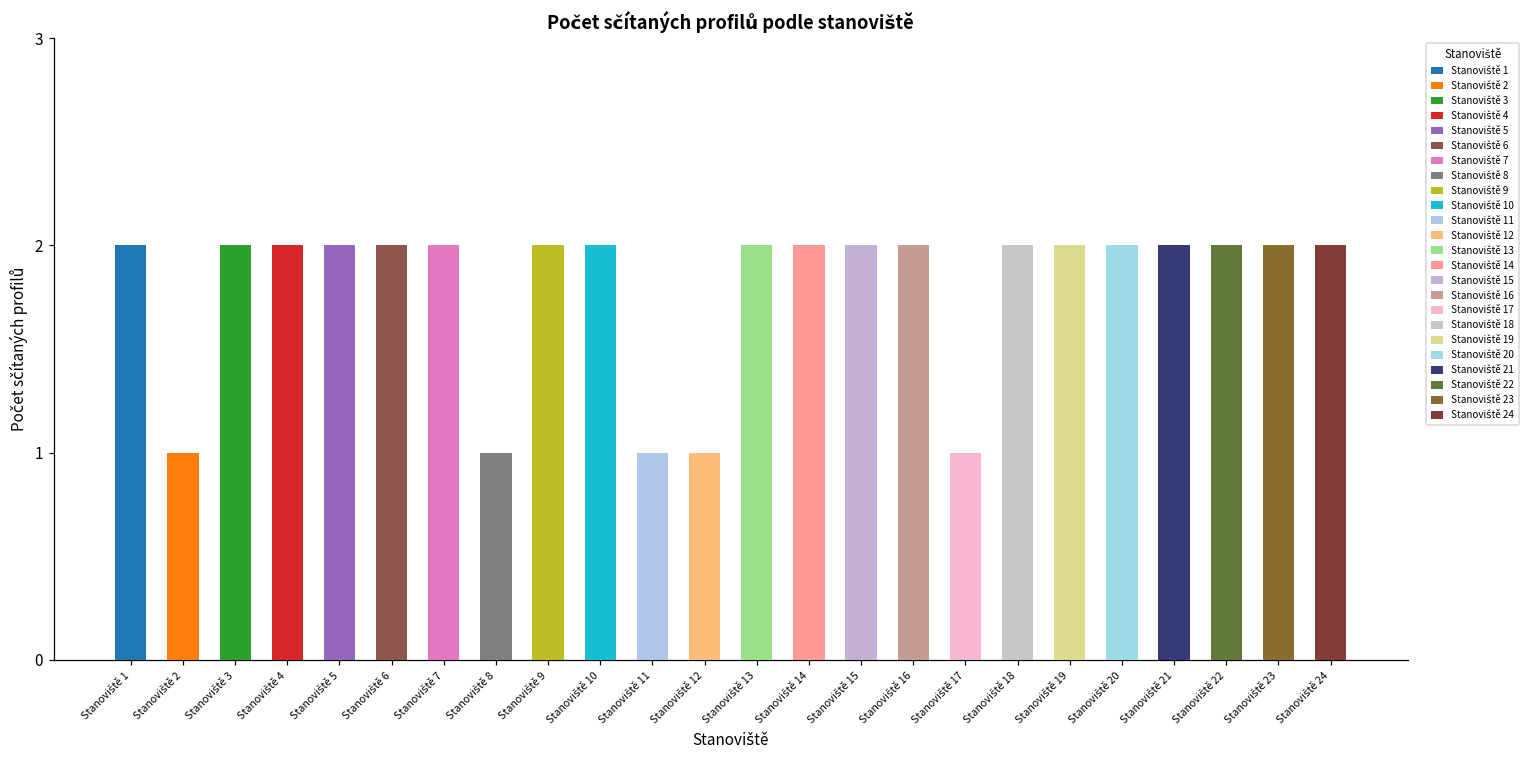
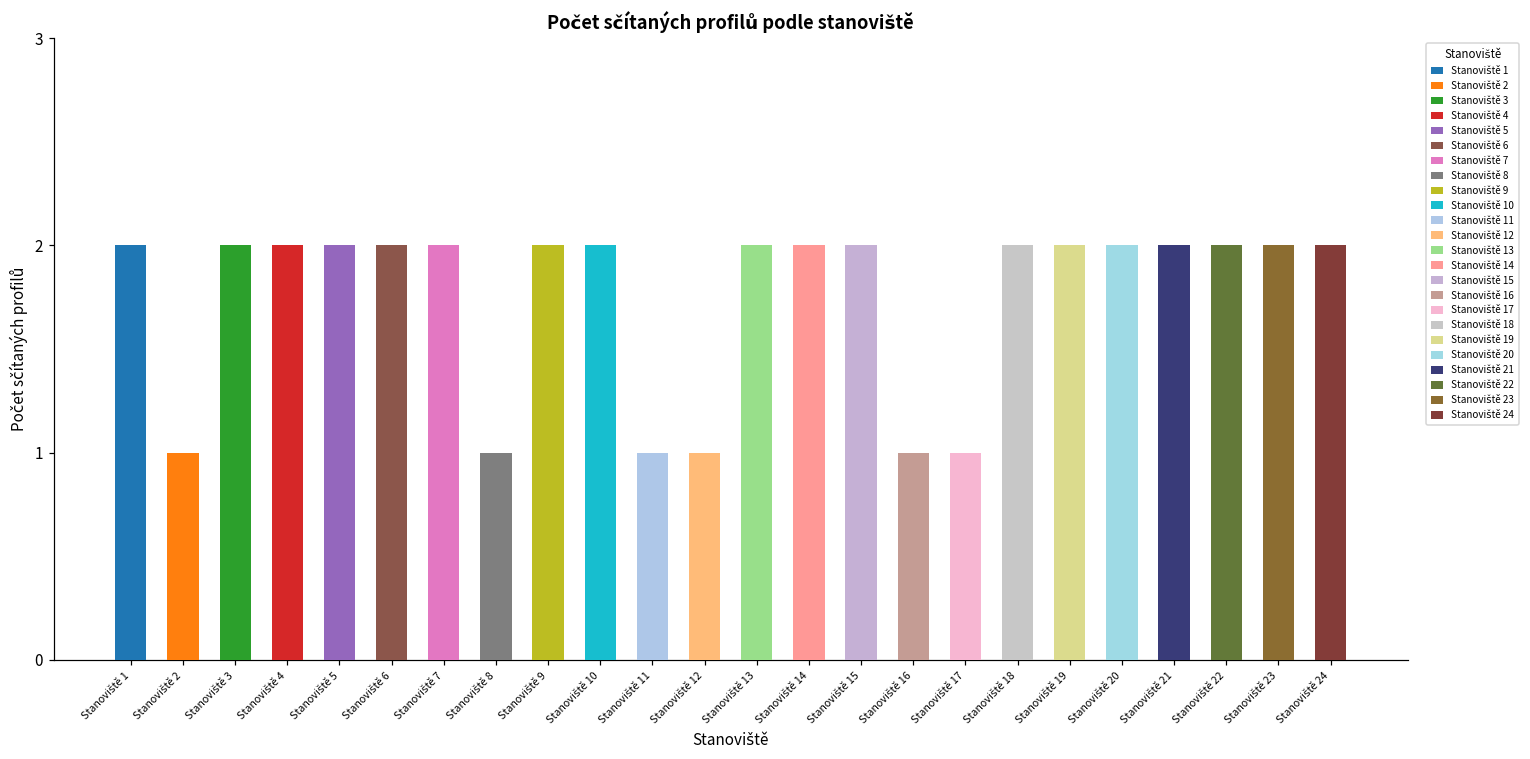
Stanoviště 16: 2 -> 1
